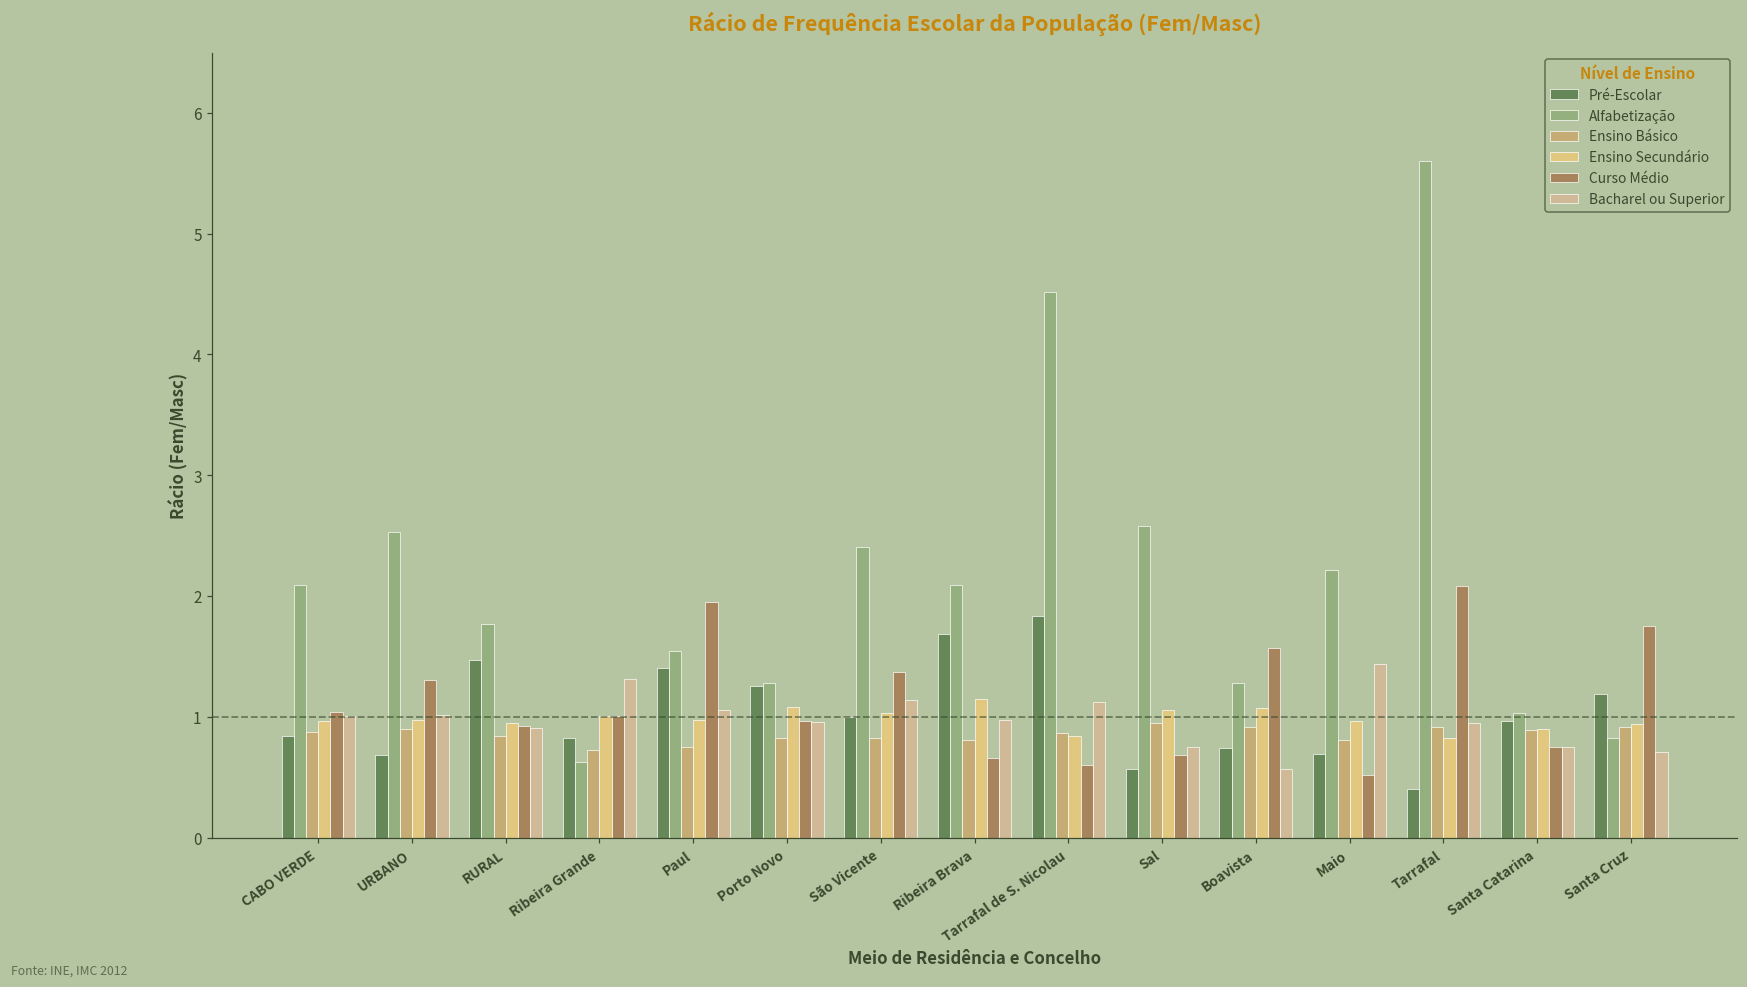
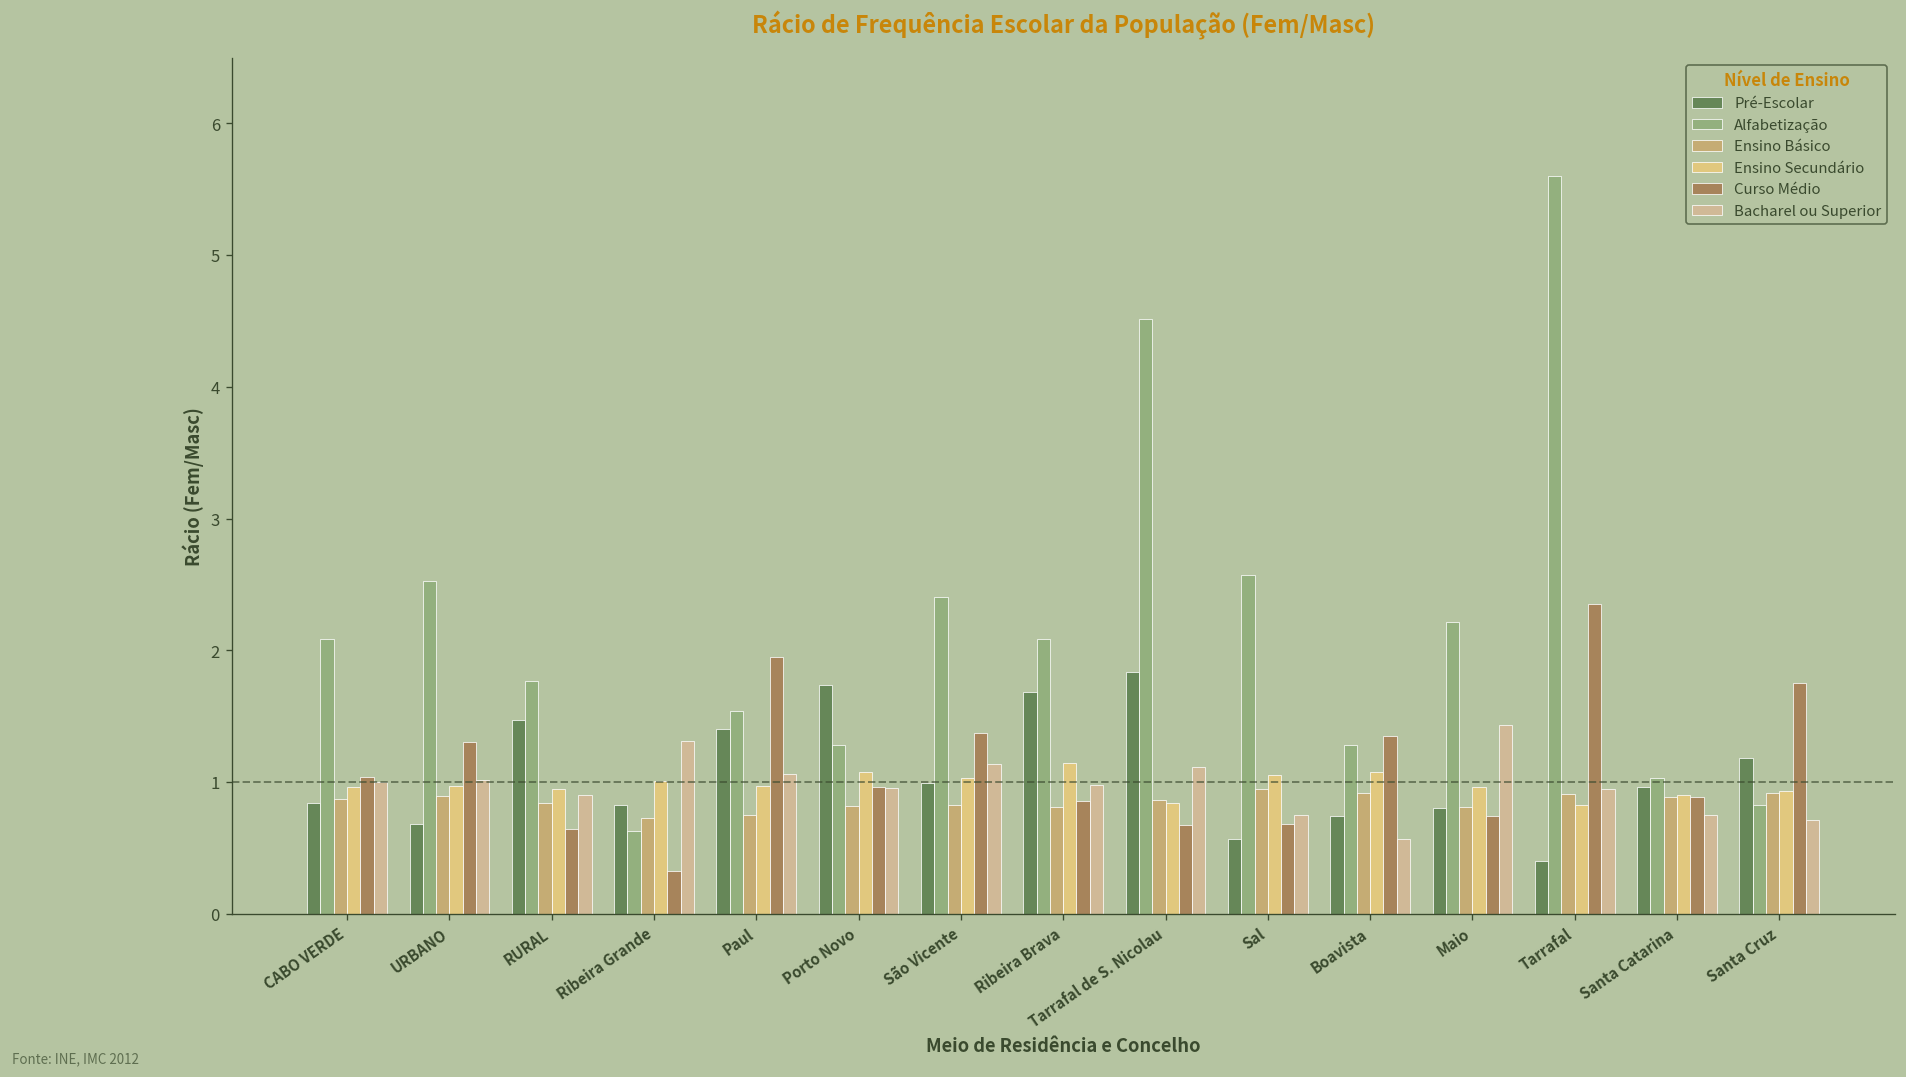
Curso Médio, RURAL: 0.92 -> 0.64
Curso Médio, Ribeira Grande: 1.00 -> 0.33
Pré-Escolar, Porto Novo: 1.25 -> 1.74
Curso Médio, Ribeira Brava: 0.66 -> 0.86
Curso Médio, Tarrafal de S. Nicolau: 0.60 -> 0.67
Curso Médio, Boavista: 1.57 -> 1.35
Pré-Escolar, Maio: 0.69 -> 0.80
Curso Médio, Maio: 0.52 -> 0.74
Curso Médio, Tarrafal: 2.08 -> 2.35
Curso Médio, Santa Catarina: 0.75 -> 0.88
